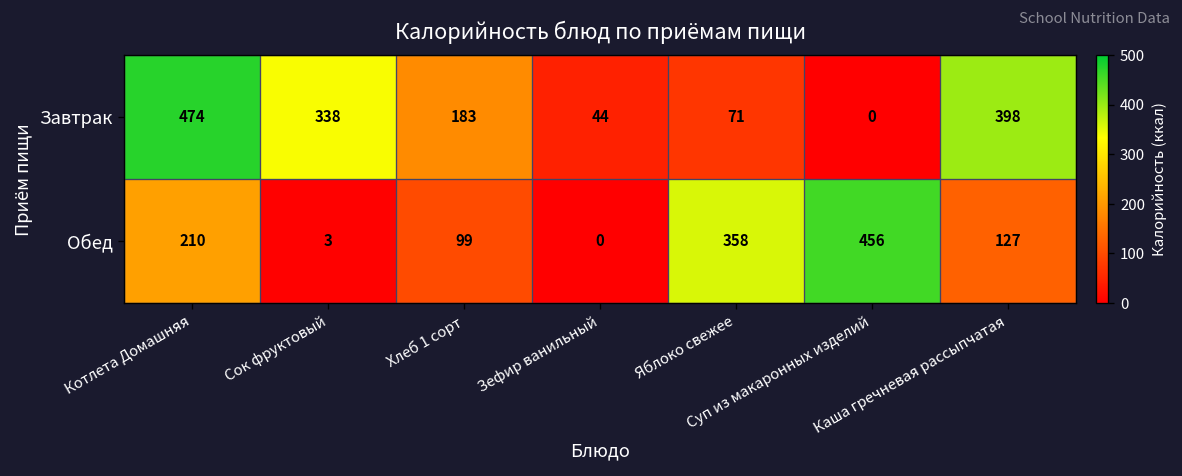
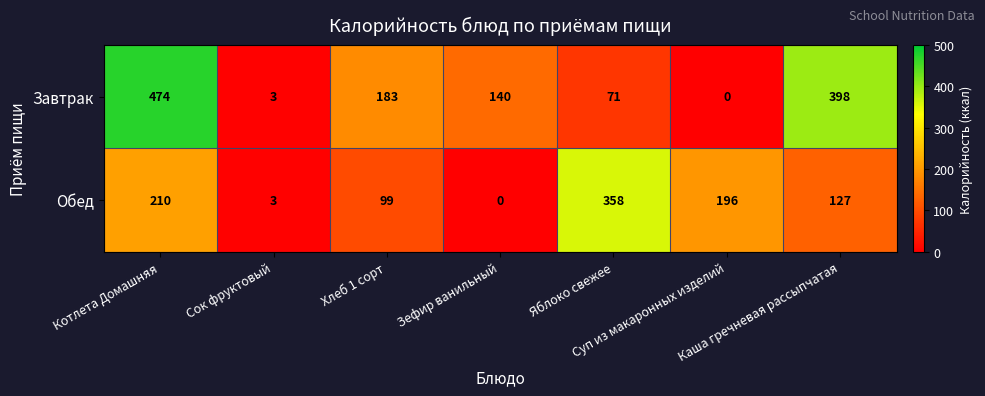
Завтрак, Сок фруктовый: 338 -> 3
Завтрак, Зефир ванильный: 44 -> 140
Обед, Суп из макаронных изделий: 456 -> 196
